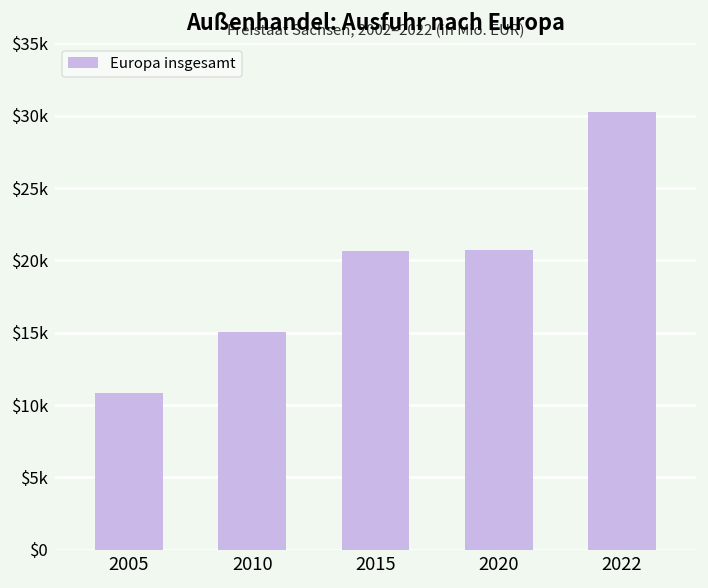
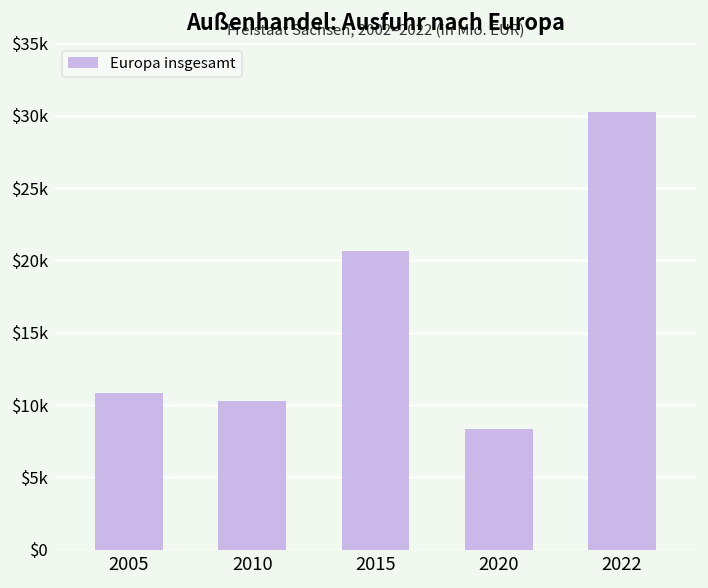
2010: $15000 -> $10300
2020: $20700 -> $8300
